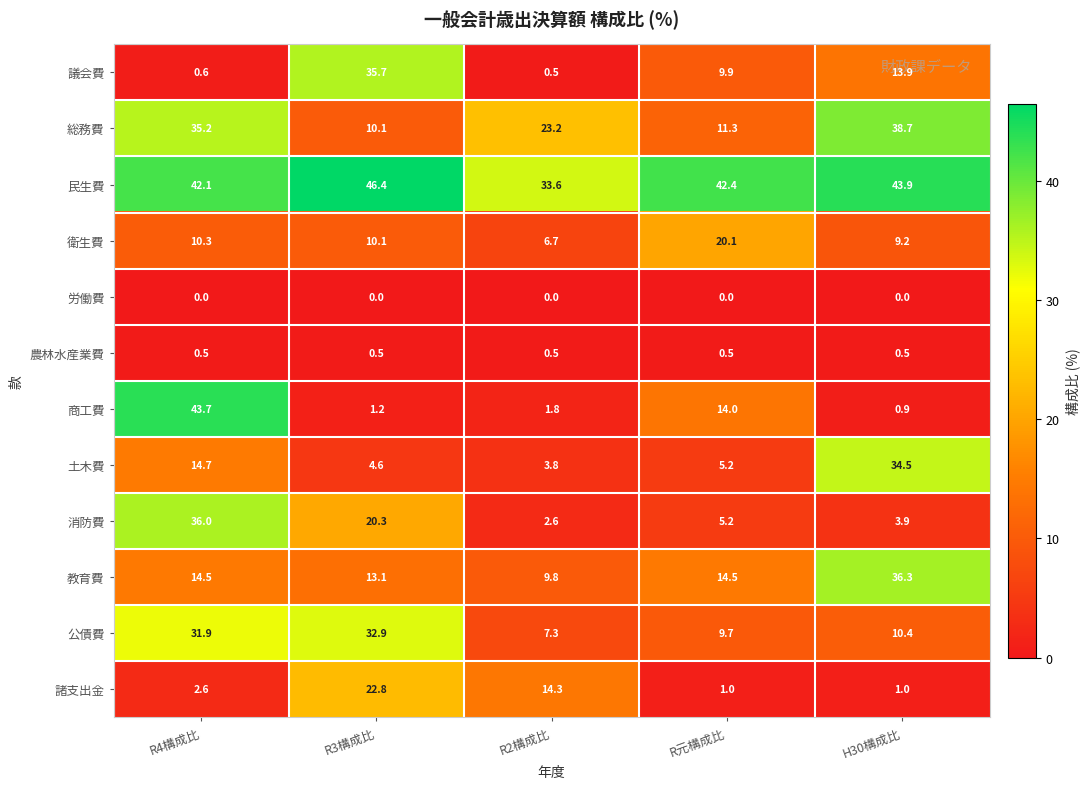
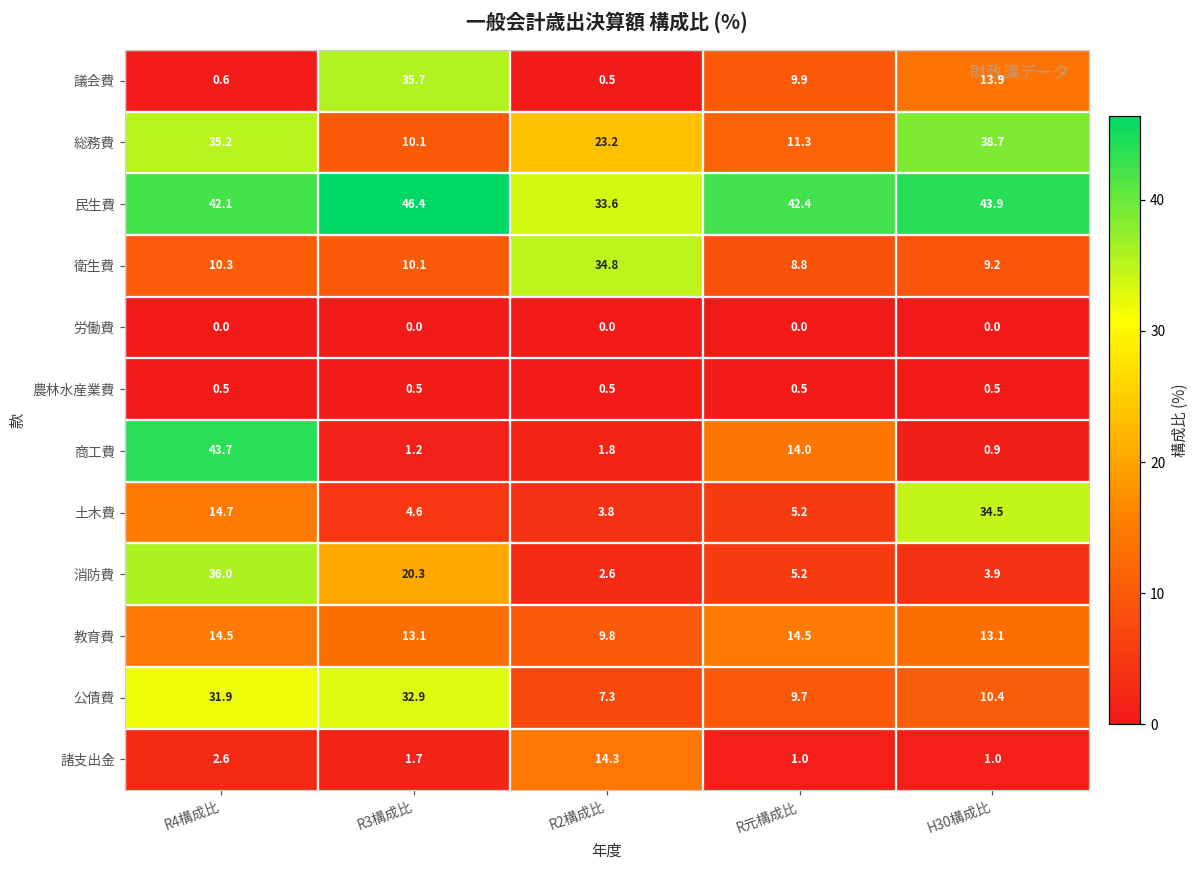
衛生費, R2構成比: 6.7 -> 34.8
衛生費, R元構成比: 20.1 -> 8.8
教育費, H30構成比: 36.3 -> 13.1
諸支出金, R3構成比: 22.8 -> 1.7
